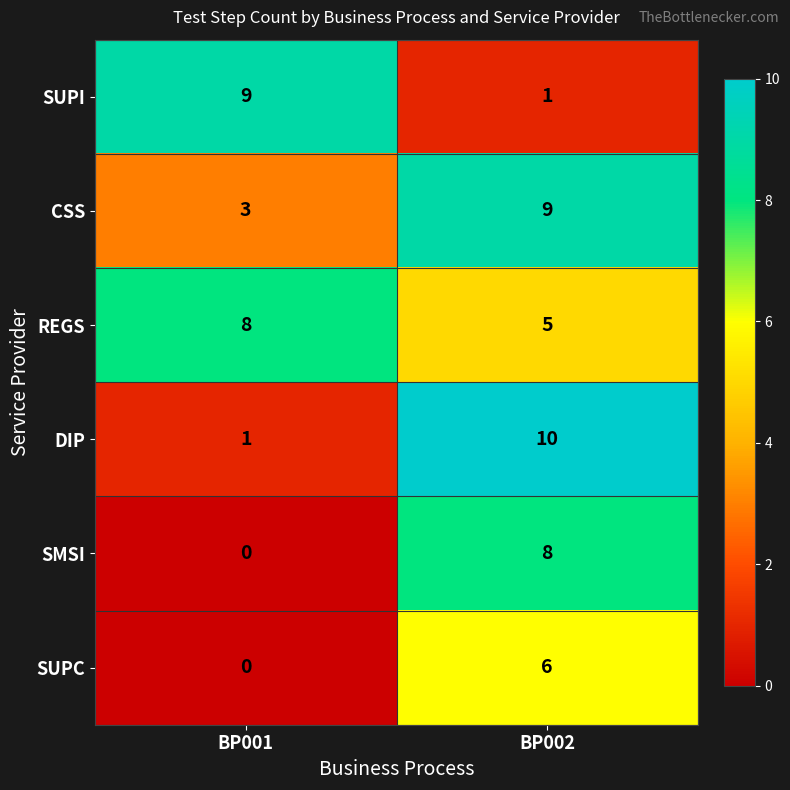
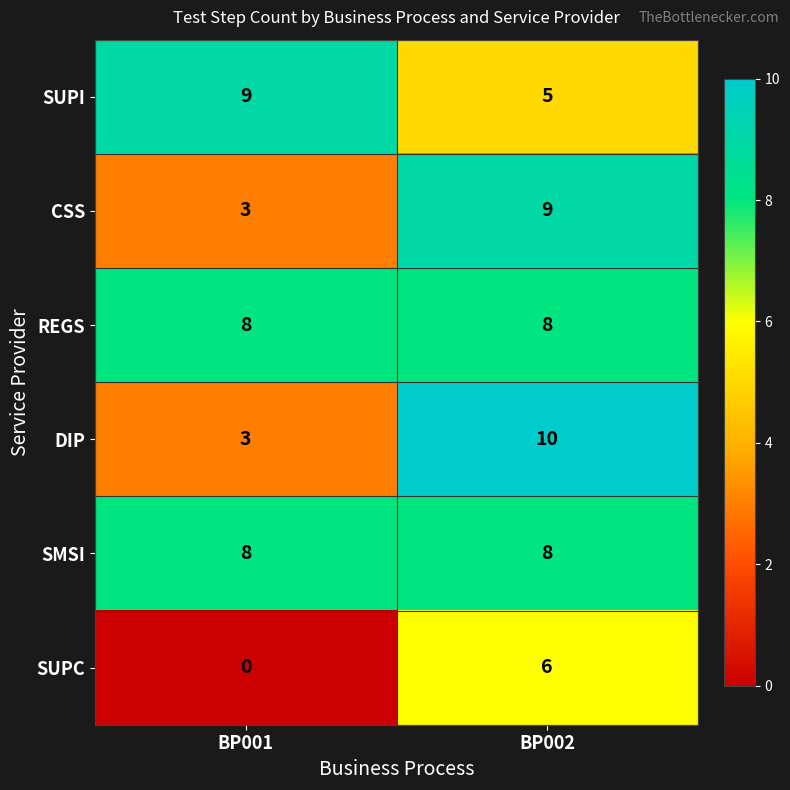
SUPI, BP002: 1 -> 5
REGS, BP002: 5 -> 8
DIP, BP001: 1 -> 3
SMSI, BP001: 0 -> 8
